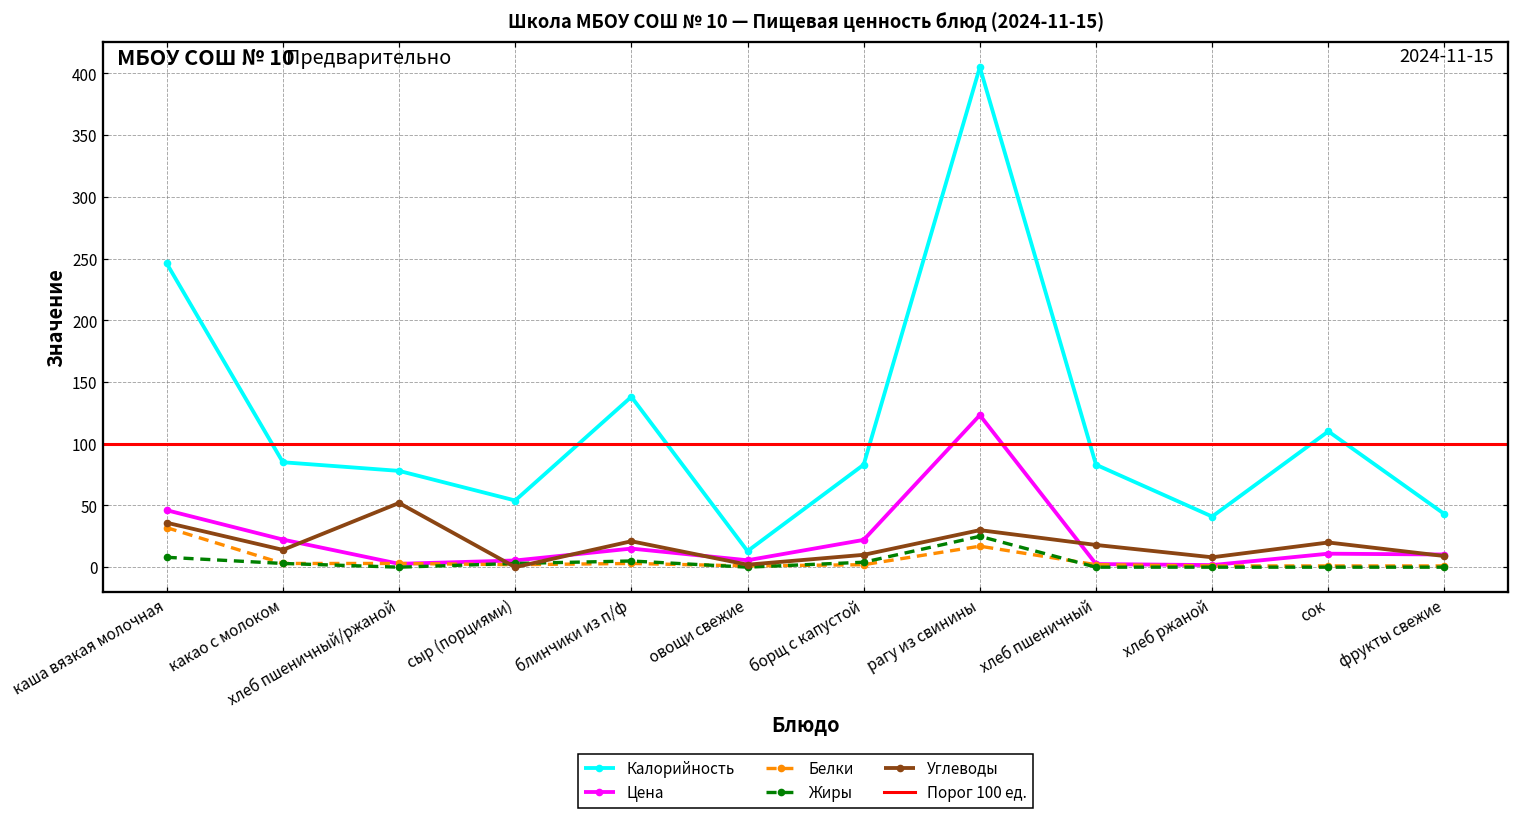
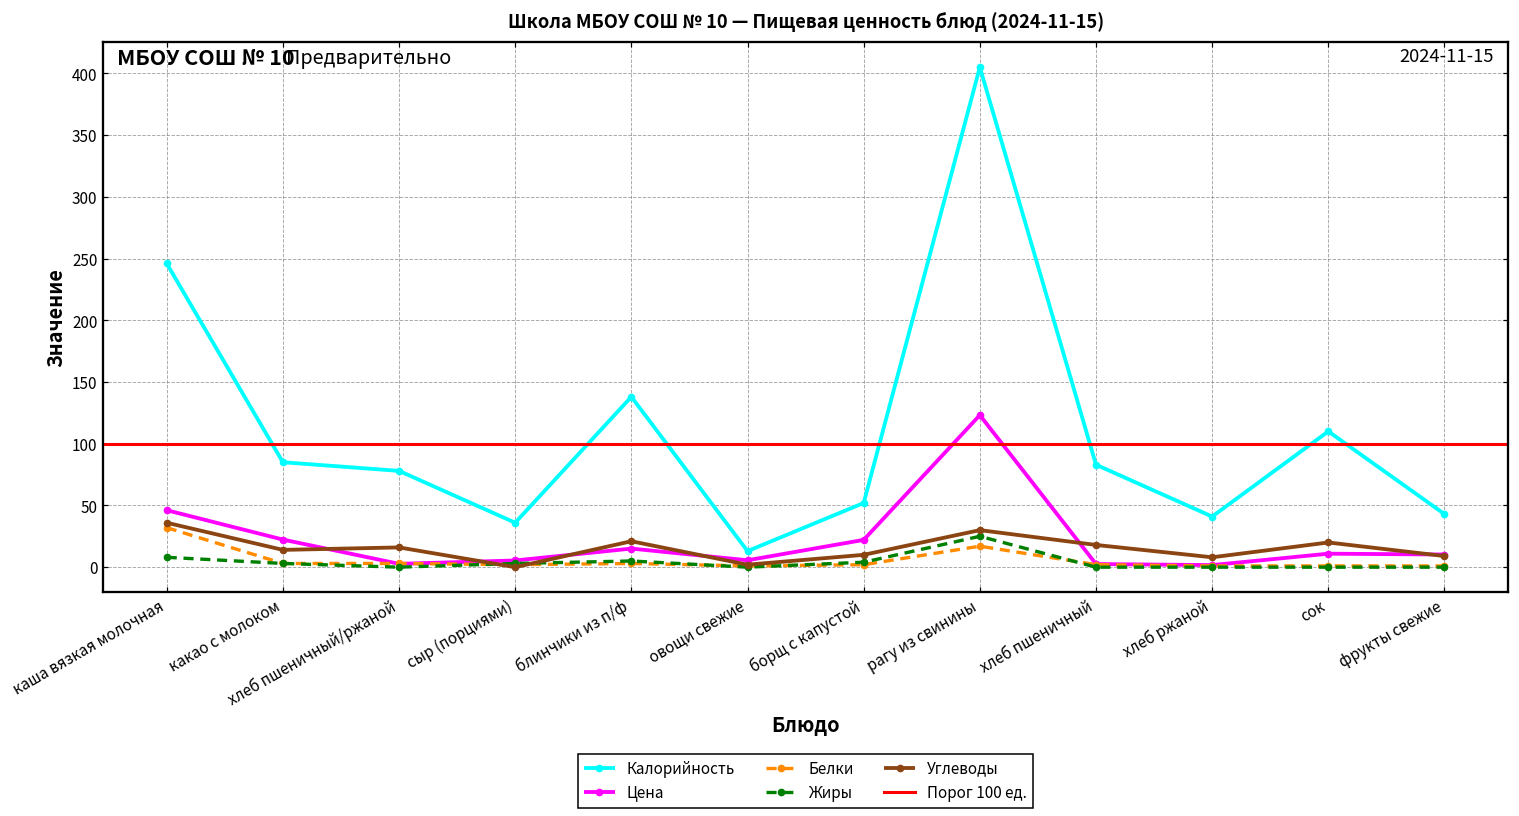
Углеводы, хлеб пшеничный/ржаной: 52 -> 16
Калорийность, сыр (порциями): 54 -> 36
Калорийность, борщ с капустой: 83 -> 52
